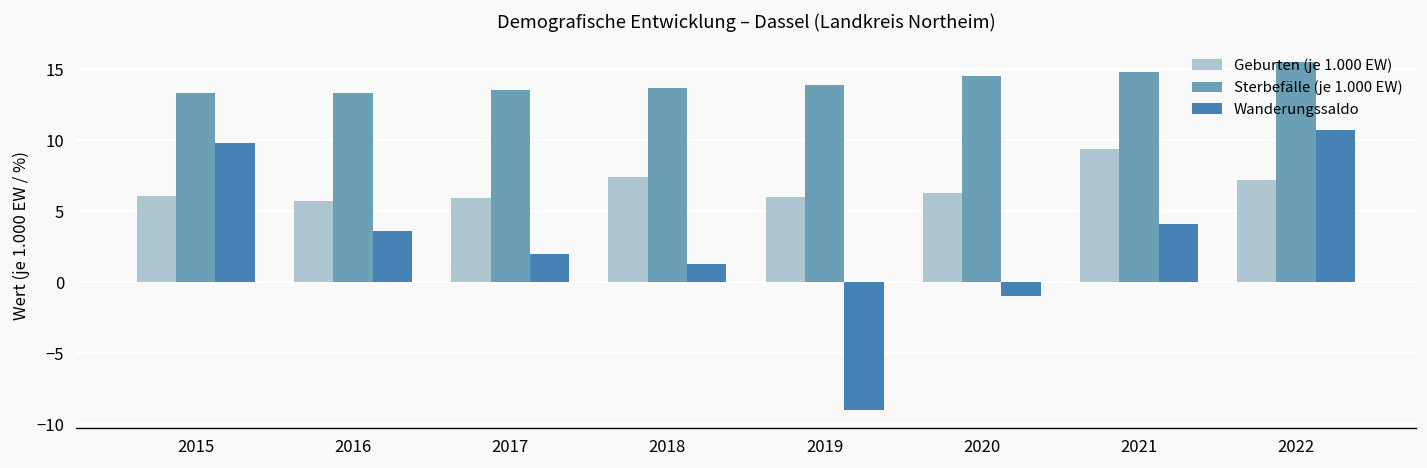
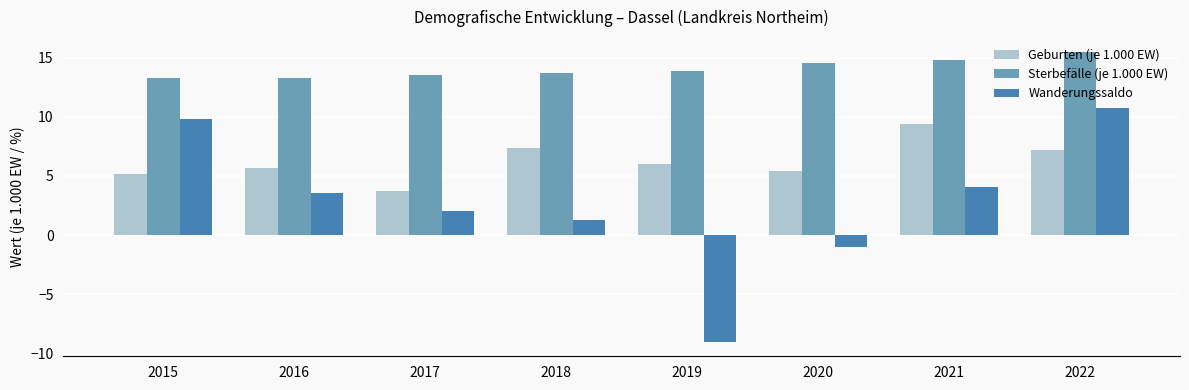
Geburten (je 1.000 EW), 2015: 6.1 -> 5.2
Geburten (je 1.000 EW), 2017: 5.9 -> 3.7
Geburten (je 1.000 EW), 2020: 6.3 -> 5.4
